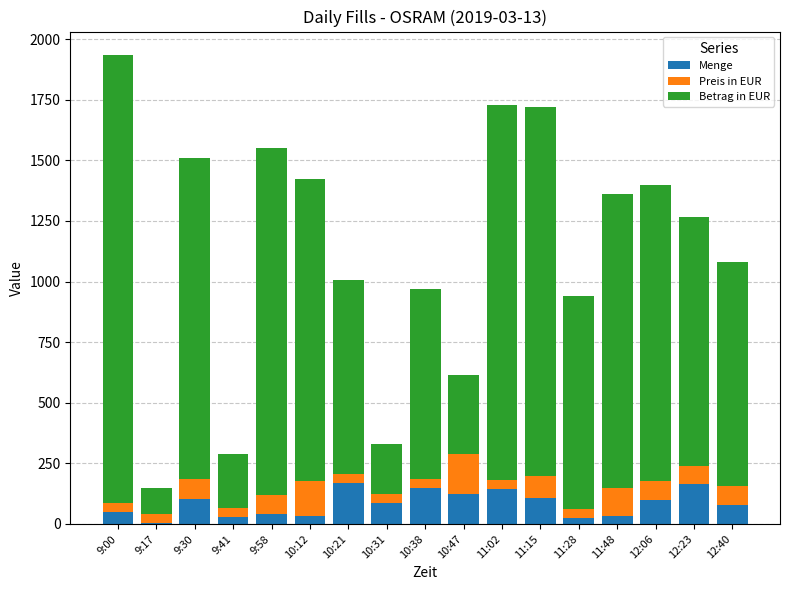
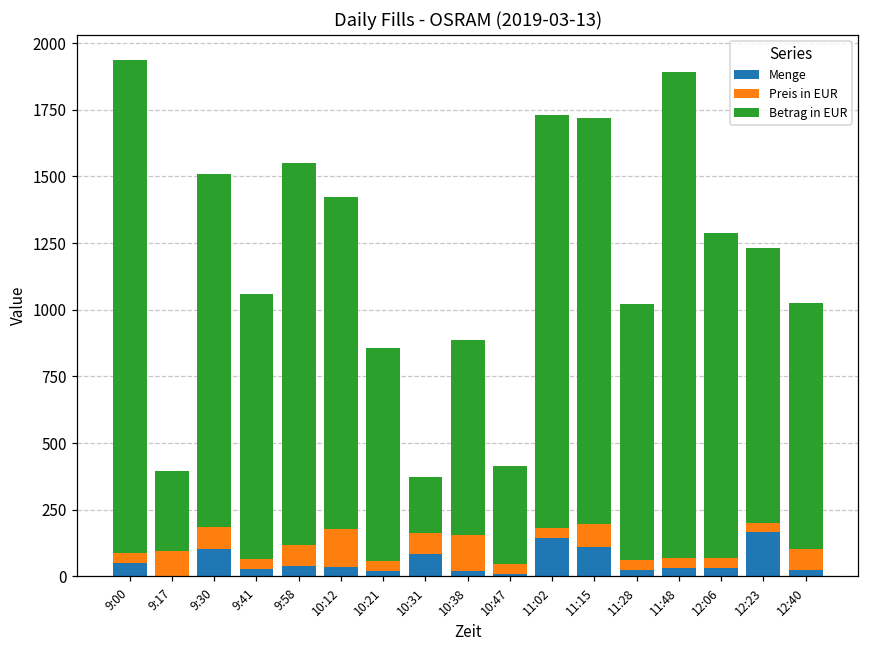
Preis in EUR, 9:17: 40 -> 90
Betrag in EUR, 9:17: 110 -> 300
Betrag in EUR, 9:41: 230 -> 990
Menge, 10:21: 170 -> 20
Preis in EUR, 10:31: 40 -> 80
Menge, 10:38: 150 -> 20
Preis in EUR, 10:38: 40 -> 130
Betrag in EUR, 10:38: 790 -> 730
Menge, 10:47: 120 -> 10
Preis in EUR, 10:47: 170 -> 40
Betrag in EUR, 10:47: 320 -> 370
Betrag in EUR, 11:28: 880 -> 960
Preis in EUR, 11:48: 120 -> 40
Betrag in EUR, 11:48: 1210 -> 1820
Menge, 12:06: 100 -> 30
Preis in EUR, 12:06: 80 -> 40
Preis in EUR, 12:23: 70 -> 40
Menge, 12:40: 80 -> 30
